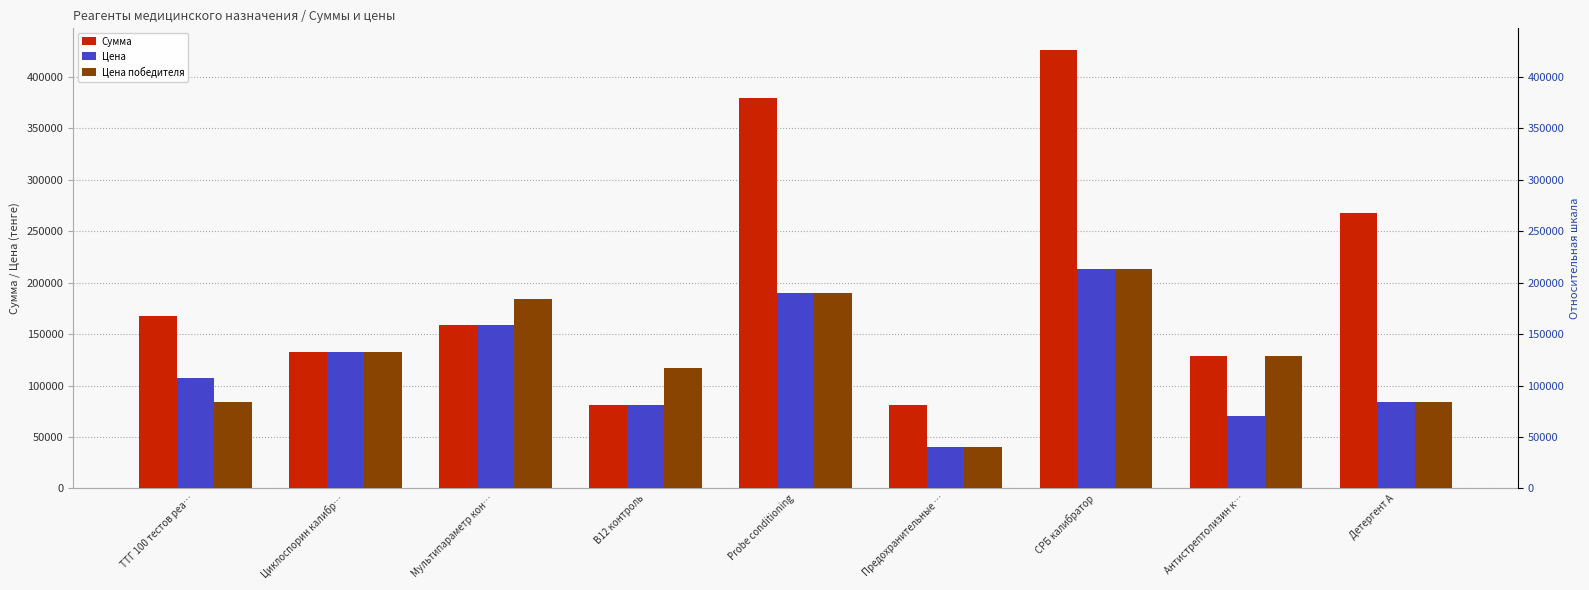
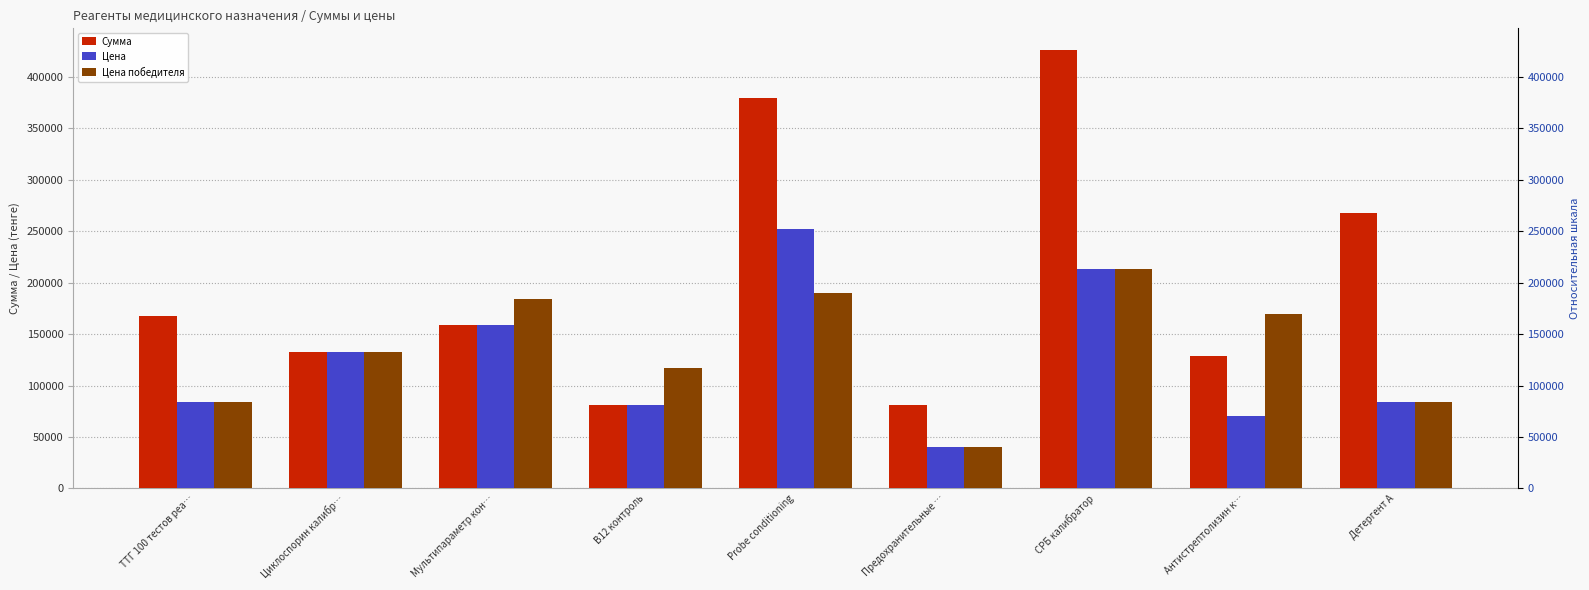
Цена, ТТГ 100 тестов реа…: 107000 -> 84000
Цена, Probe conditioning: 190000 -> 252000
Цена победителя, Антистрептолизин к…: 129000 -> 169000
